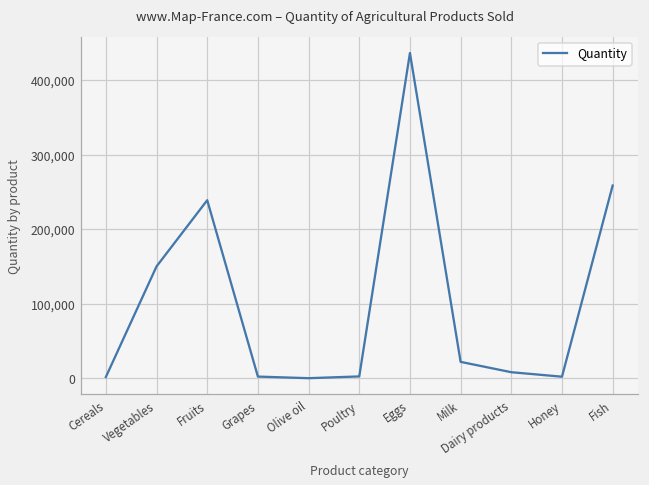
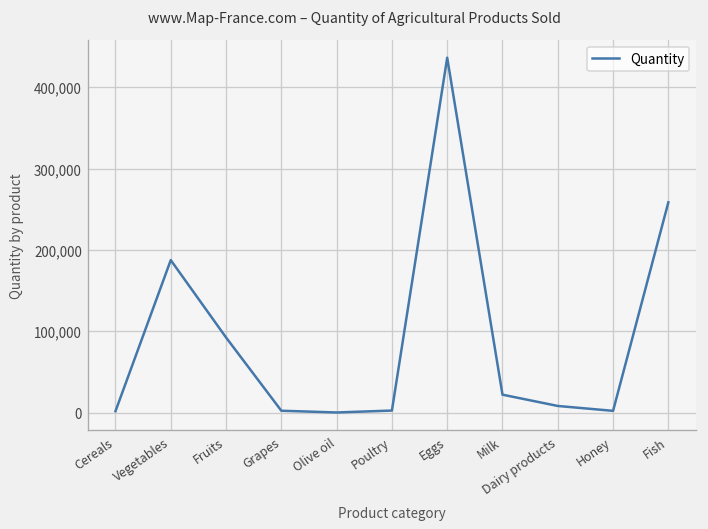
Vegetables: 150,000 -> 190,000
Fruits: 240,000 -> 90,000
